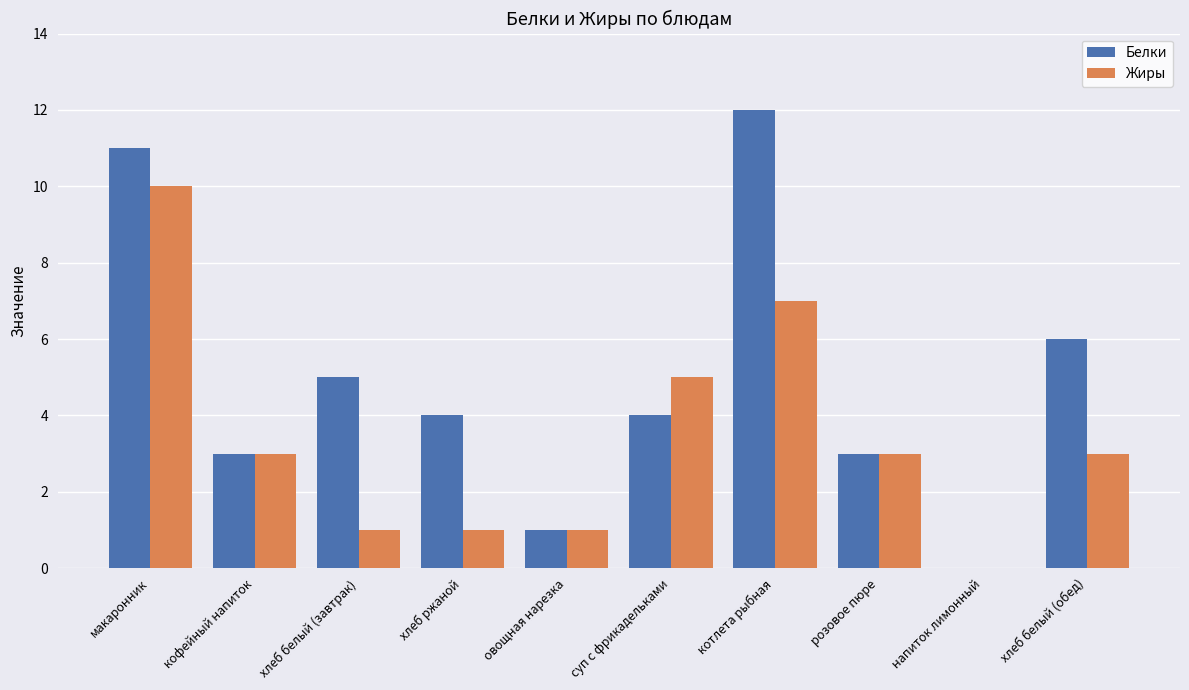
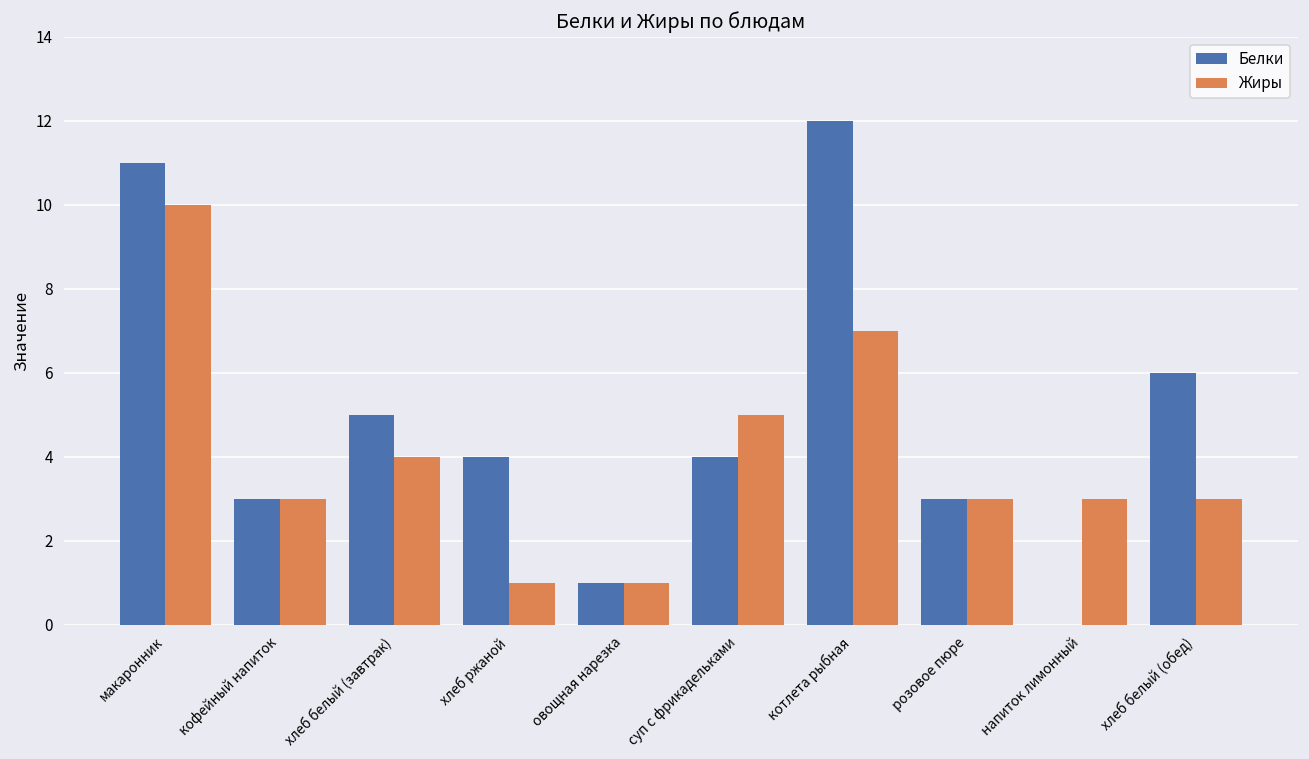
Жиры, хлеб белый (завтрак): 1 -> 4
Жиры, напиток лимонный: 0 -> 3
